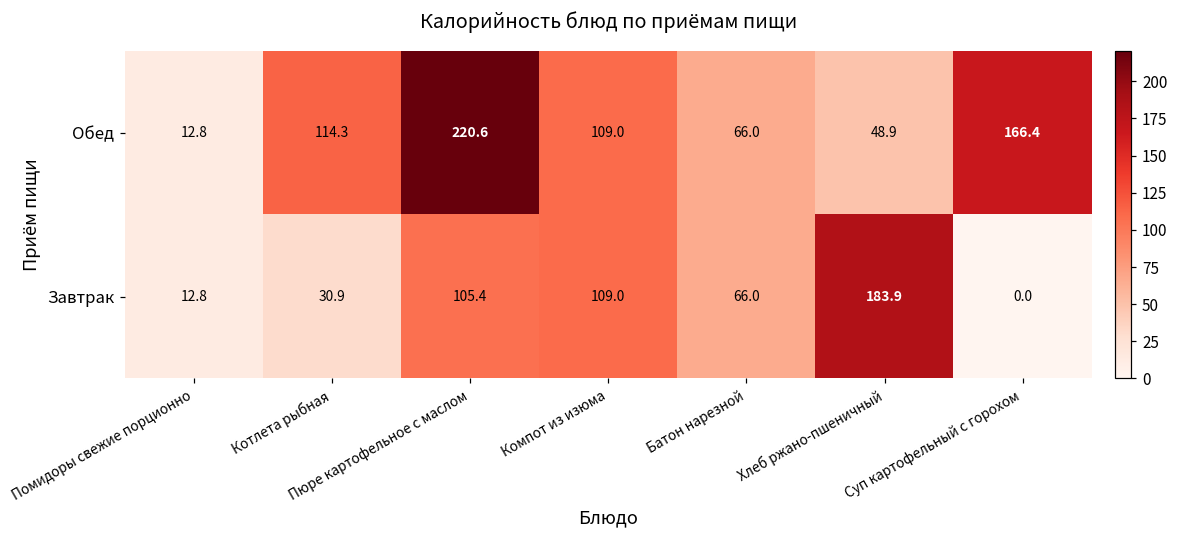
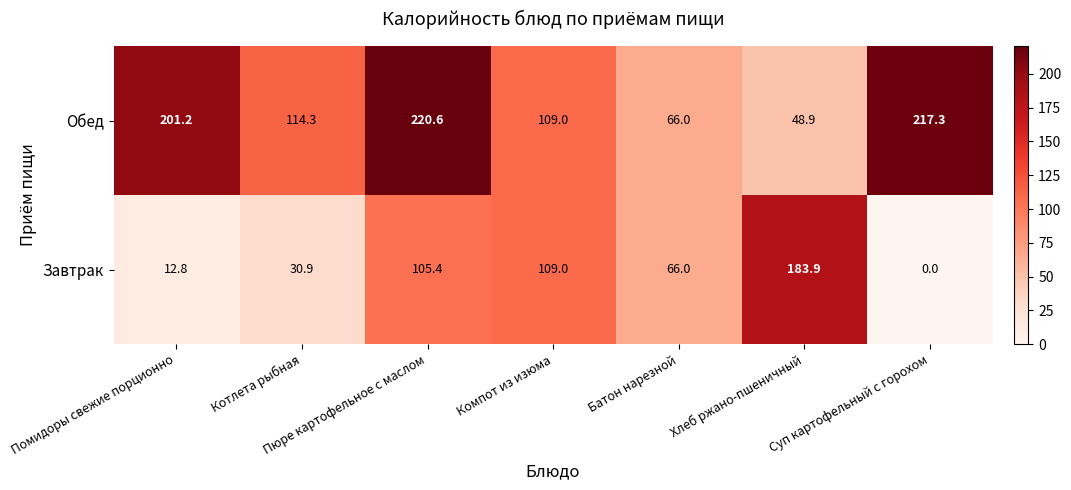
Обед, Помидоры свежие порционно: 12.8 -> 201.2
Обед, Суп картофельный с горохом: 166.4 -> 217.3
